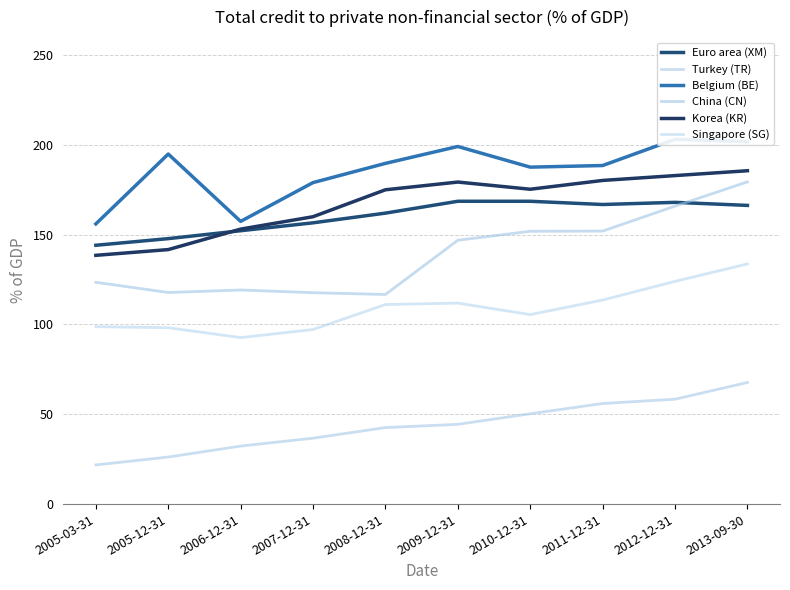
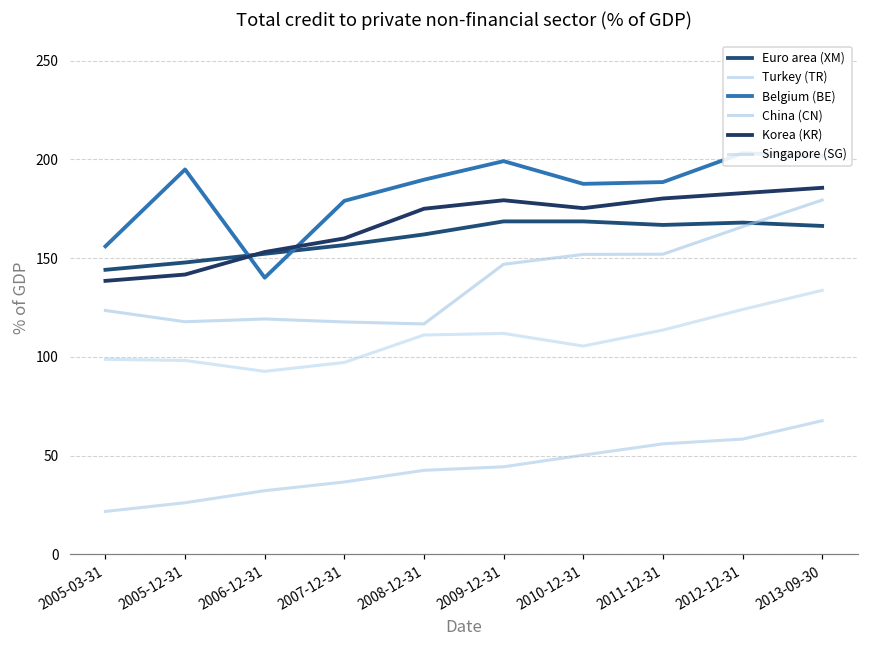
Belgium (BE), 2006-12-31: 157 -> 140
